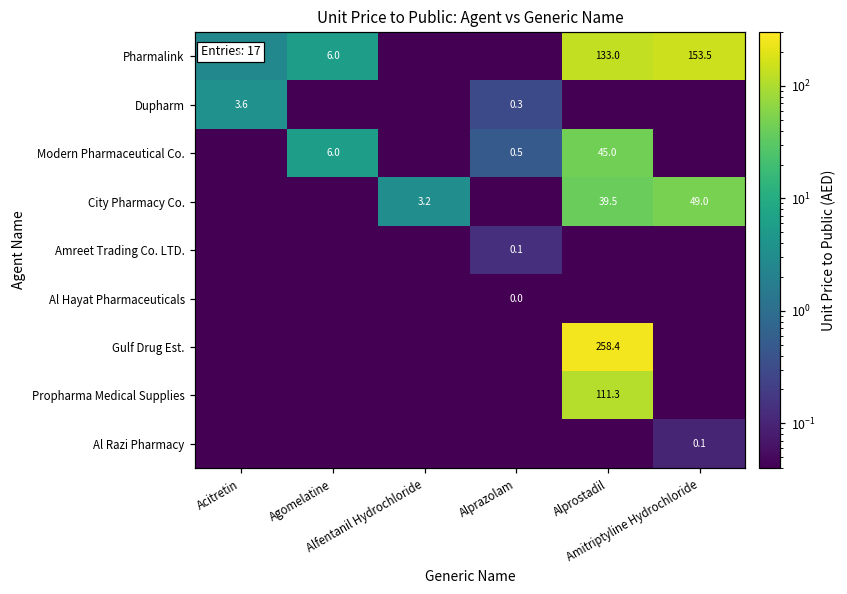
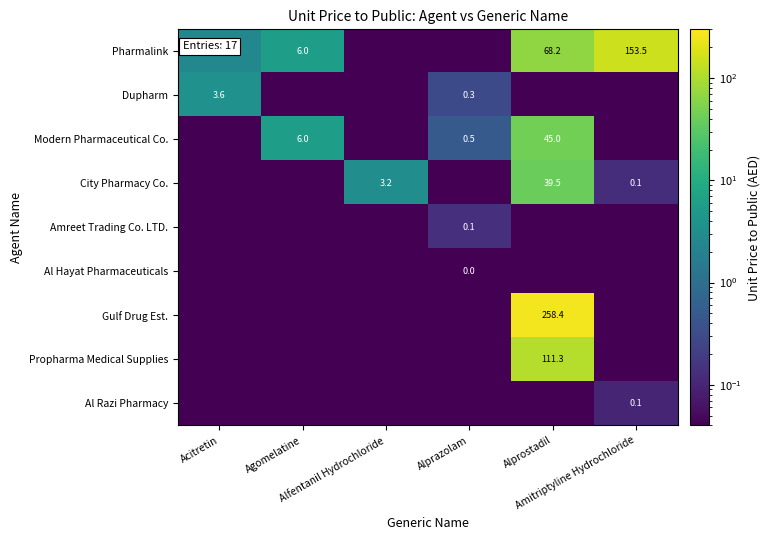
Pharmalink, Alprostadil: 133.0 -> 68.2
City Pharmacy Co., Amitriptyline Hydrochloride: 49.0 -> 0.1
